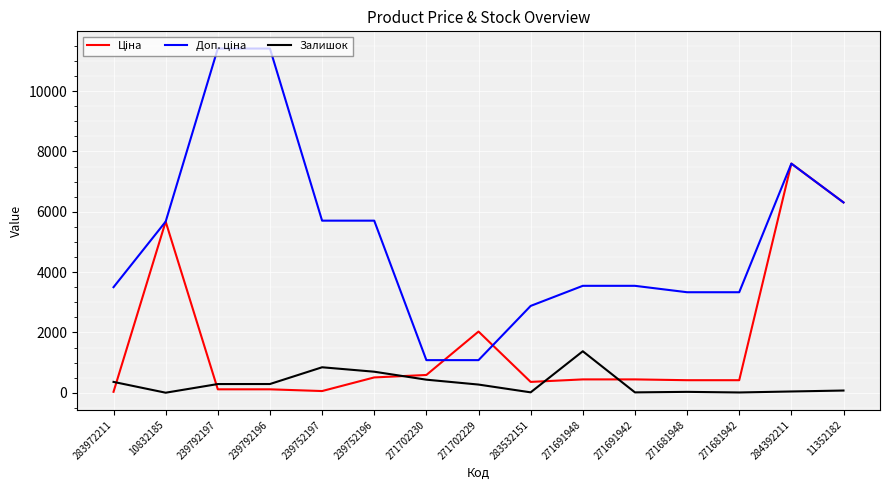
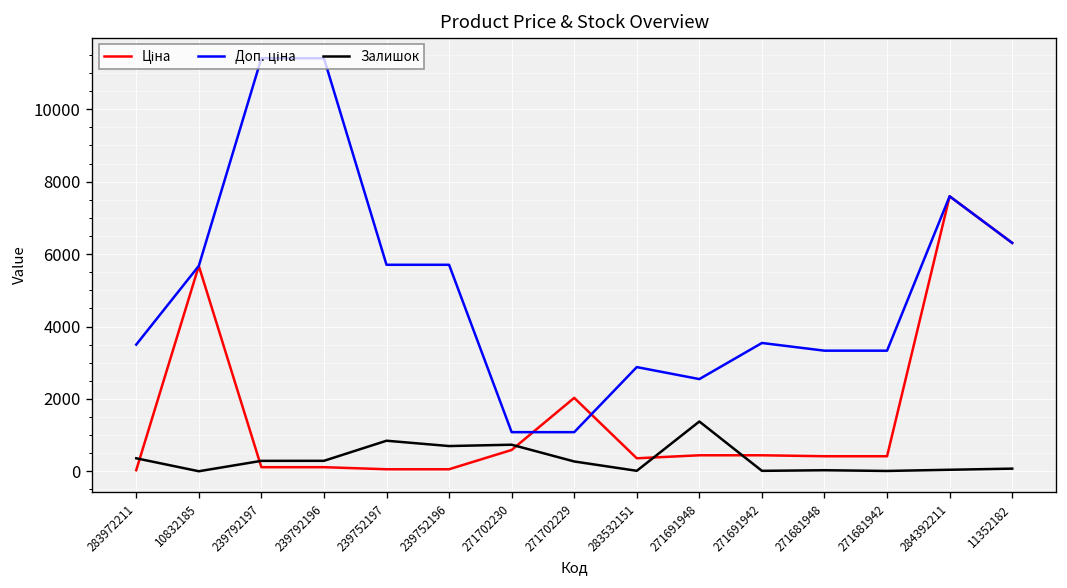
Ціна, 239752196: 500 -> 100
Залишок, 271702230: 400 -> 700
Доп. ціна, 271691948: 3500 -> 2500
